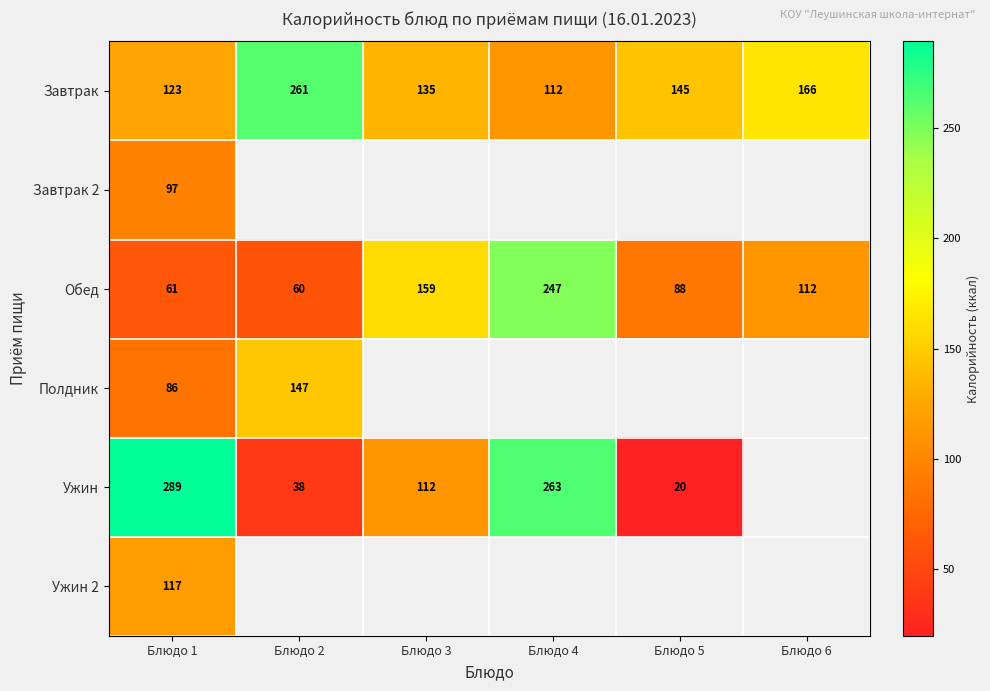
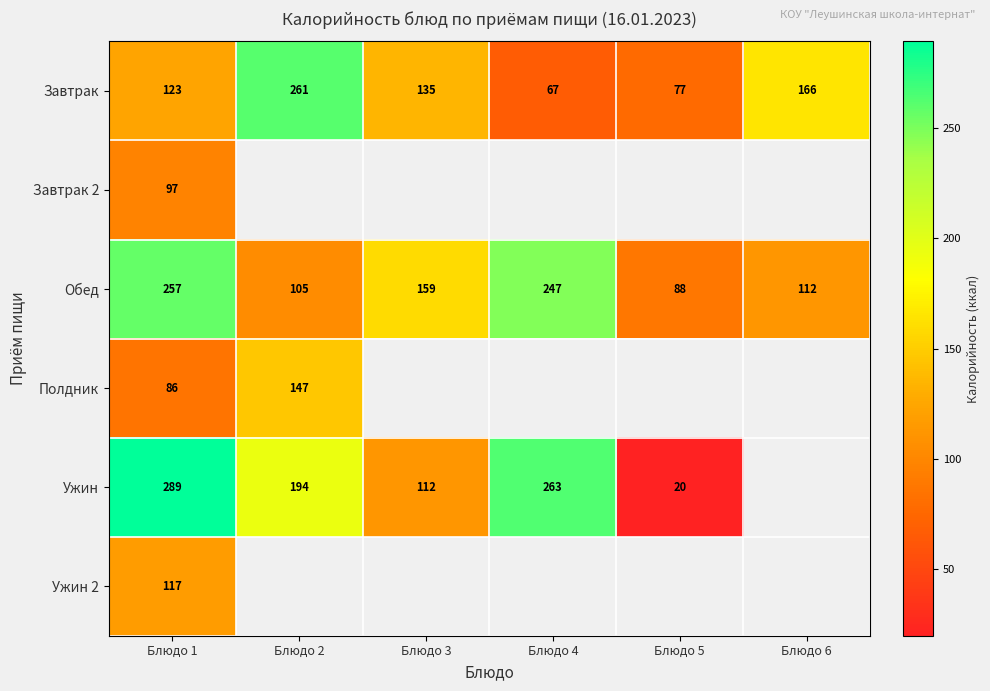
Завтрак, Блюдо 4: 112 -> 67
Завтрак, Блюдо 5: 145 -> 77
Обед, Блюдо 1: 61 -> 257
Обед, Блюдо 2: 60 -> 105
Ужин, Блюдо 2: 38 -> 194
